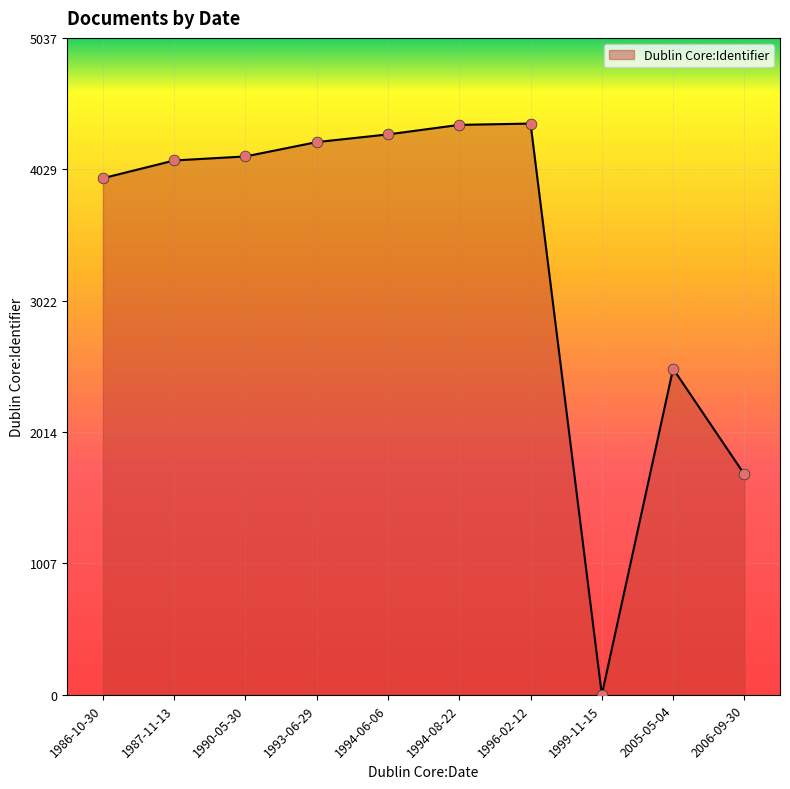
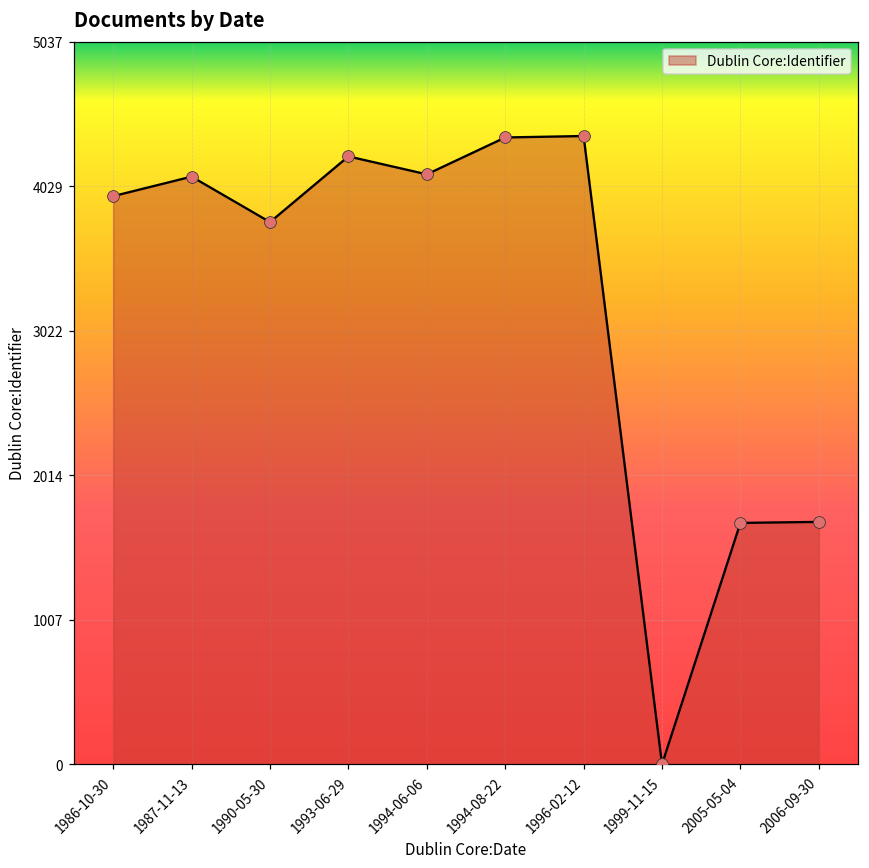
1990-05-30: 4130 -> 3780
1994-06-06: 4300 -> 4110
2005-05-04: 2500 -> 1680
